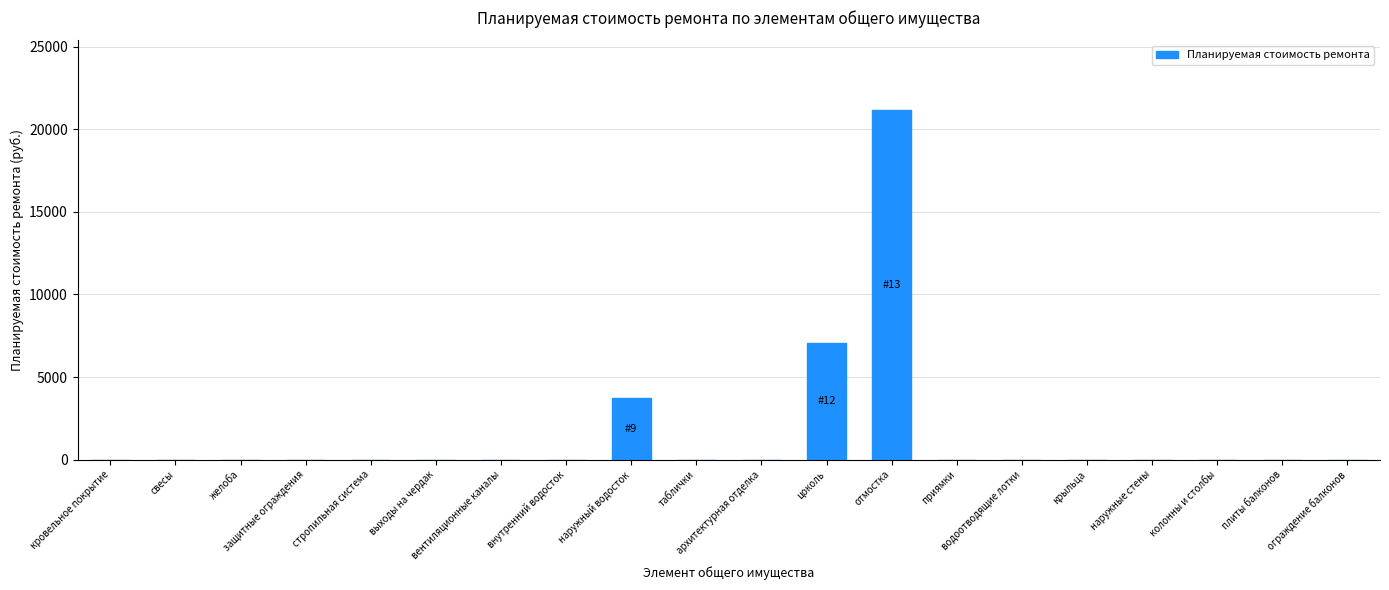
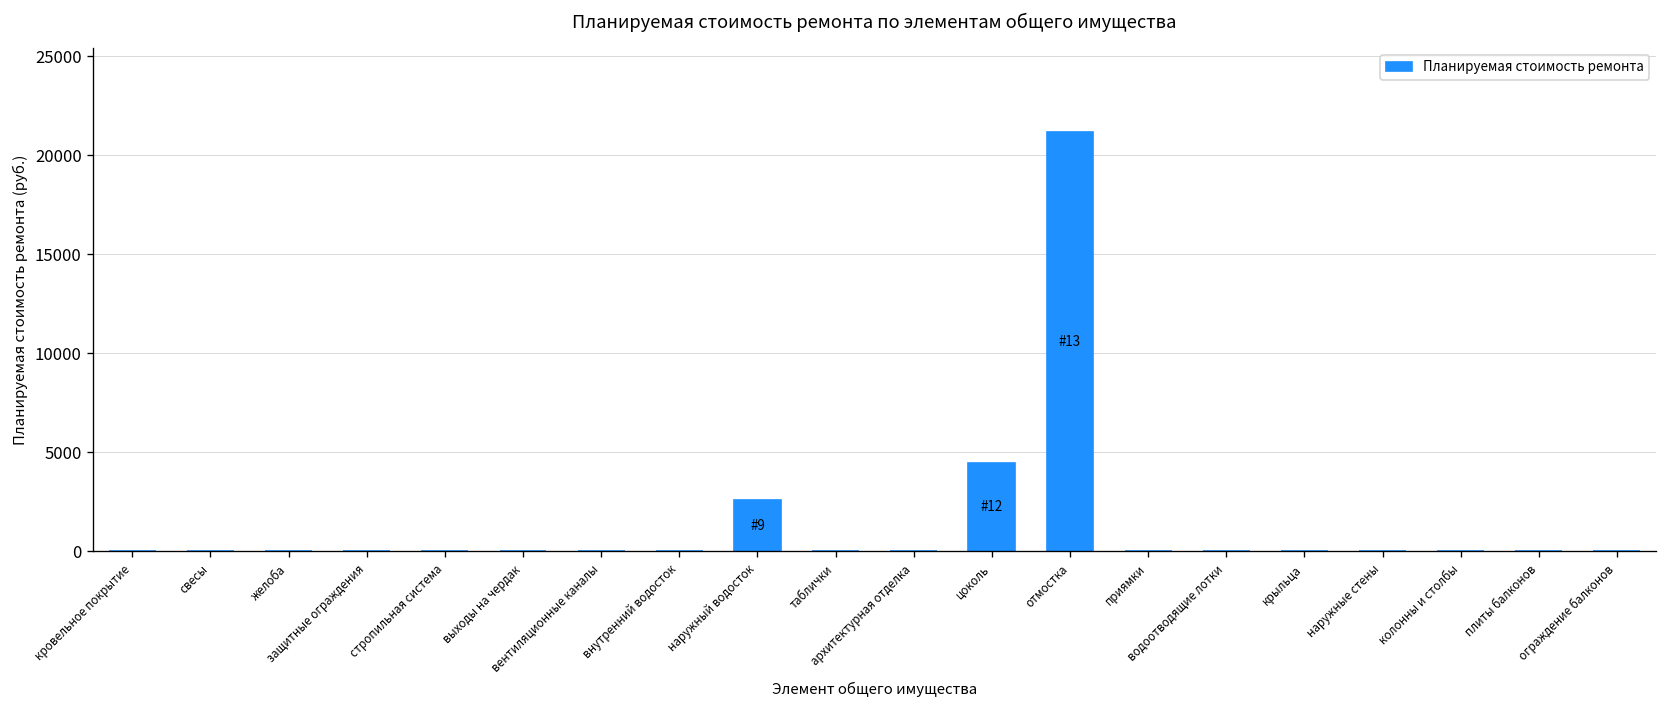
наружный водосток: 3700 -> 2600
цоколь: 7000 -> 4500
